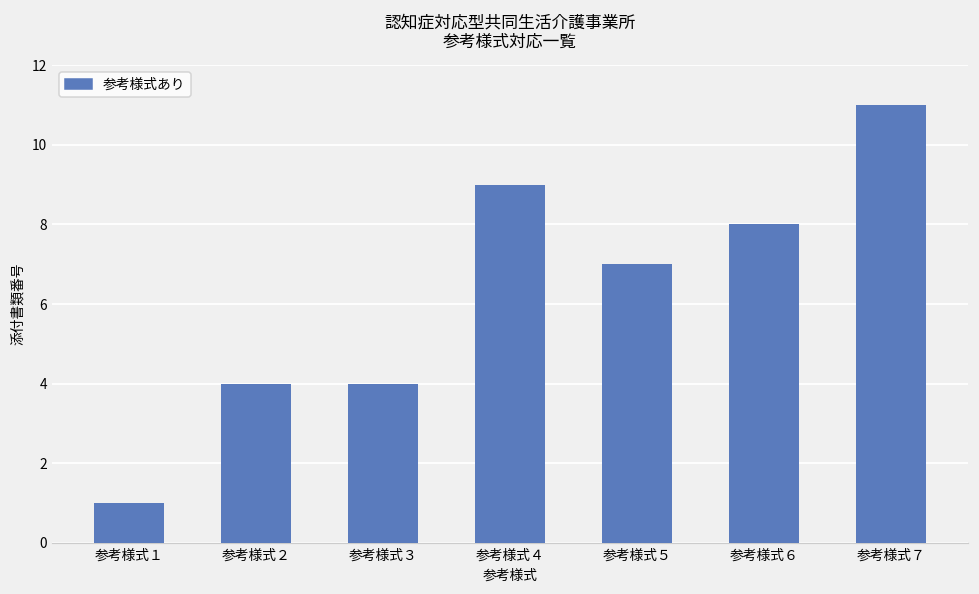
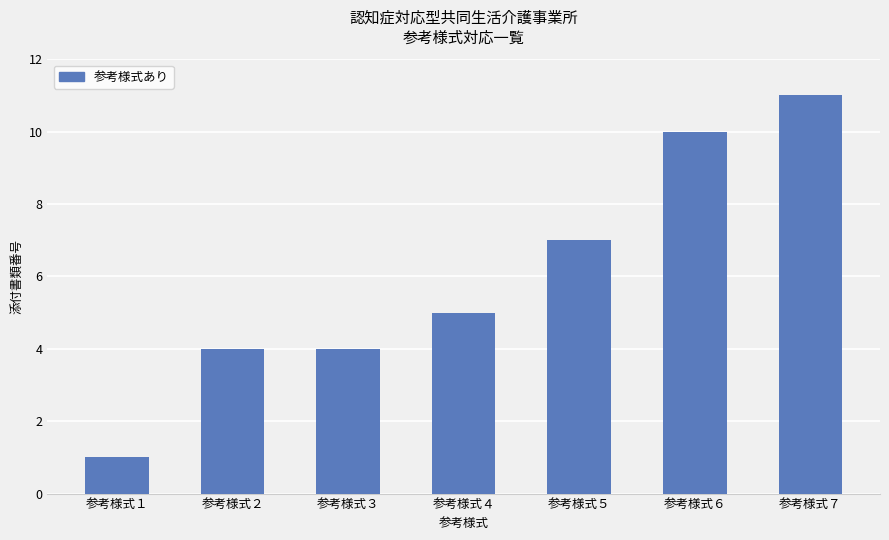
参考様式４: 9 -> 5
参考様式６: 8 -> 10
